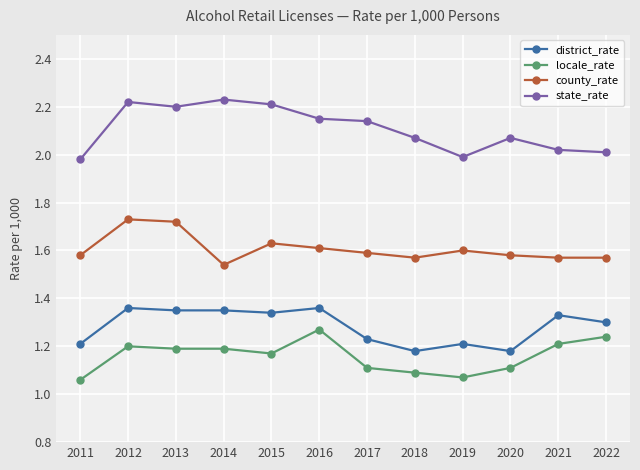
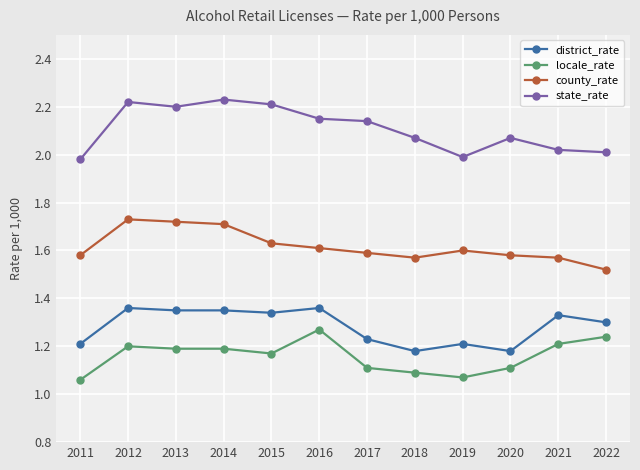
county_rate, 2014: 1.54 -> 1.71
county_rate, 2022: 1.57 -> 1.52
